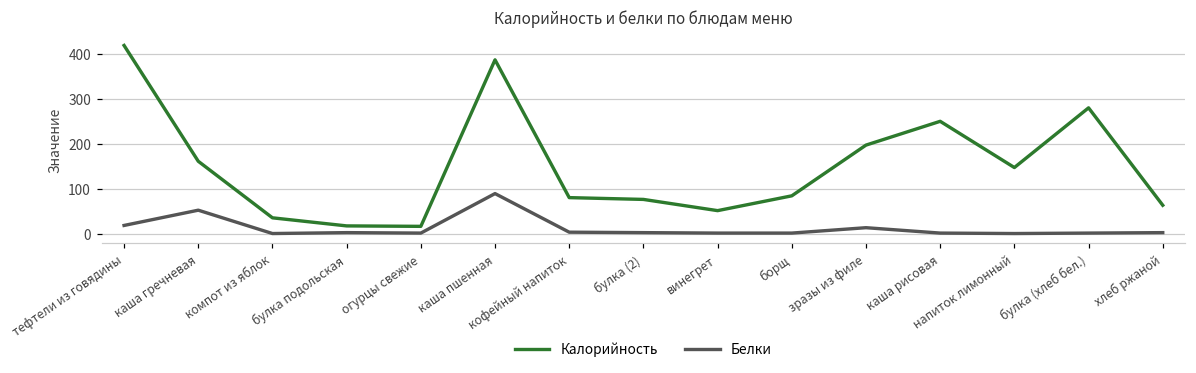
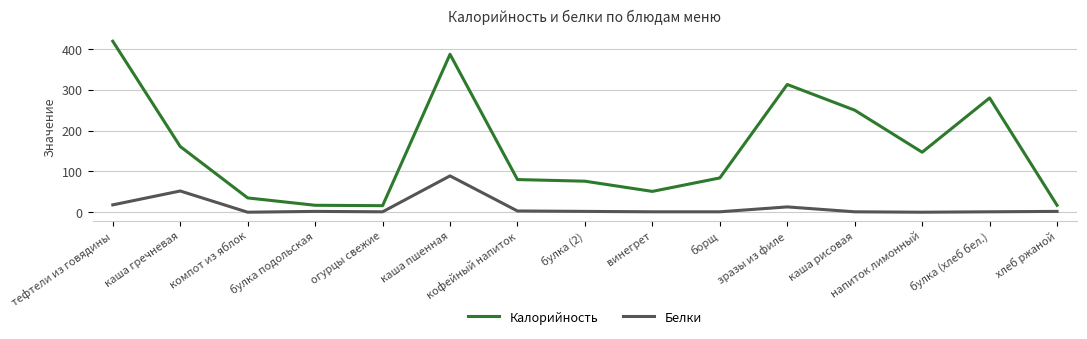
Калорийность, зразы из филе: 200 -> 310
Калорийность, хлеб ржаной: 60 -> 20
